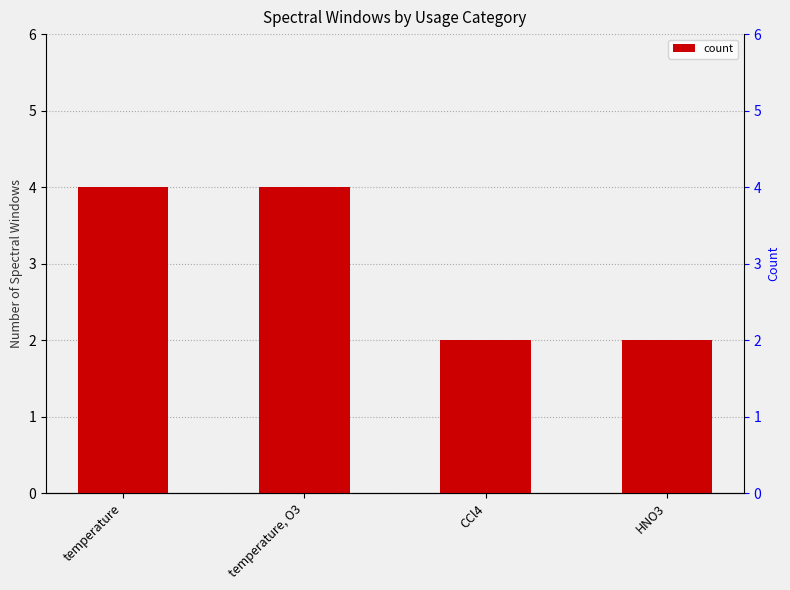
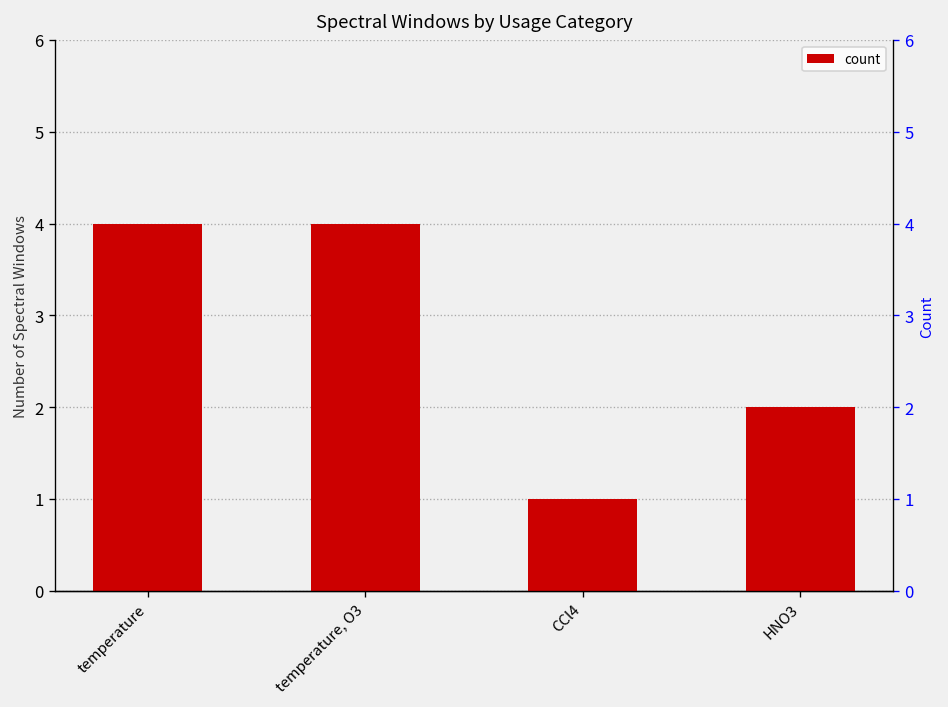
CCl4: 2 -> 1
